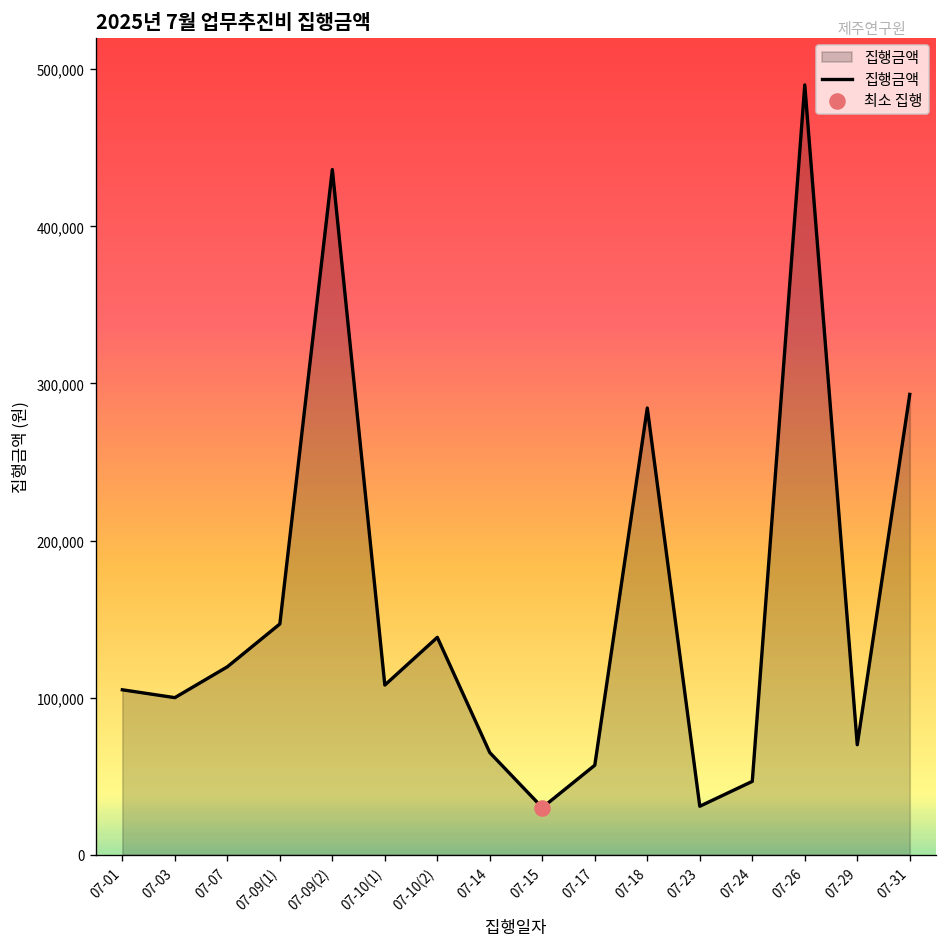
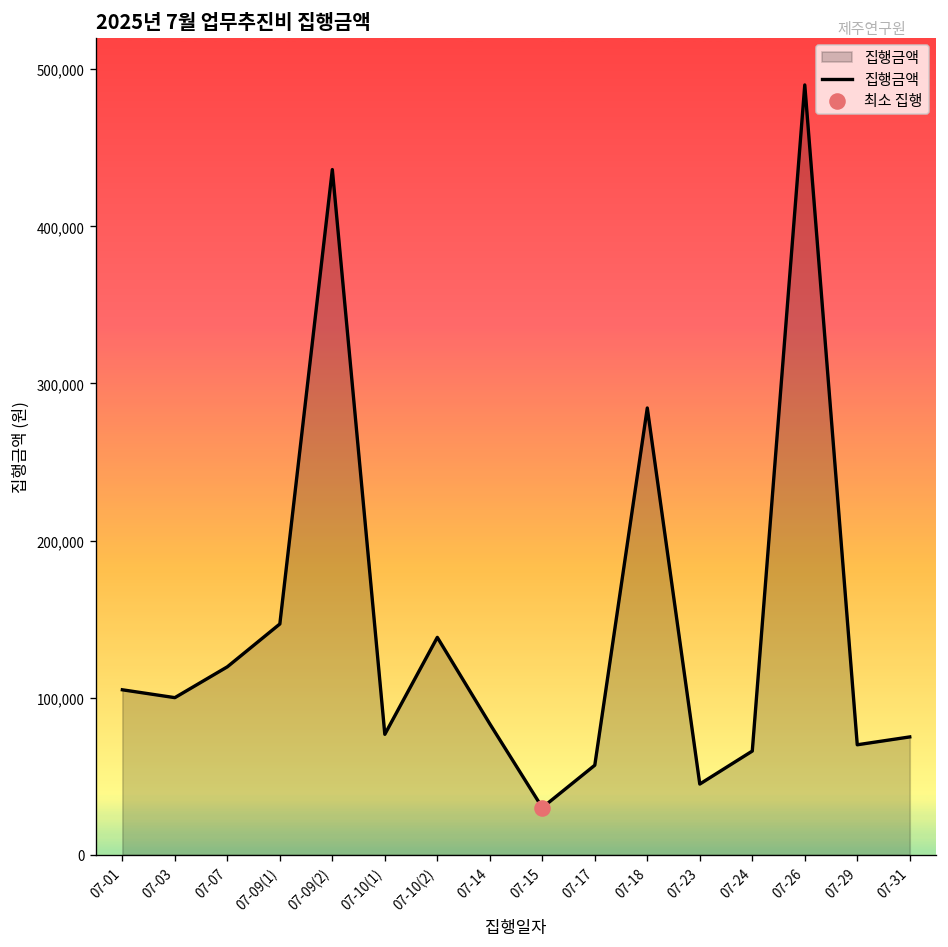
집행금액, 07-10(1): 108,000 -> 77,000
집행금액, 07-14: 65,000 -> 83,000
집행금액, 07-23: 31,000 -> 45,000
집행금액, 07-24: 47,000 -> 66,000
집행금액, 07-31: 293,000 -> 75,000
